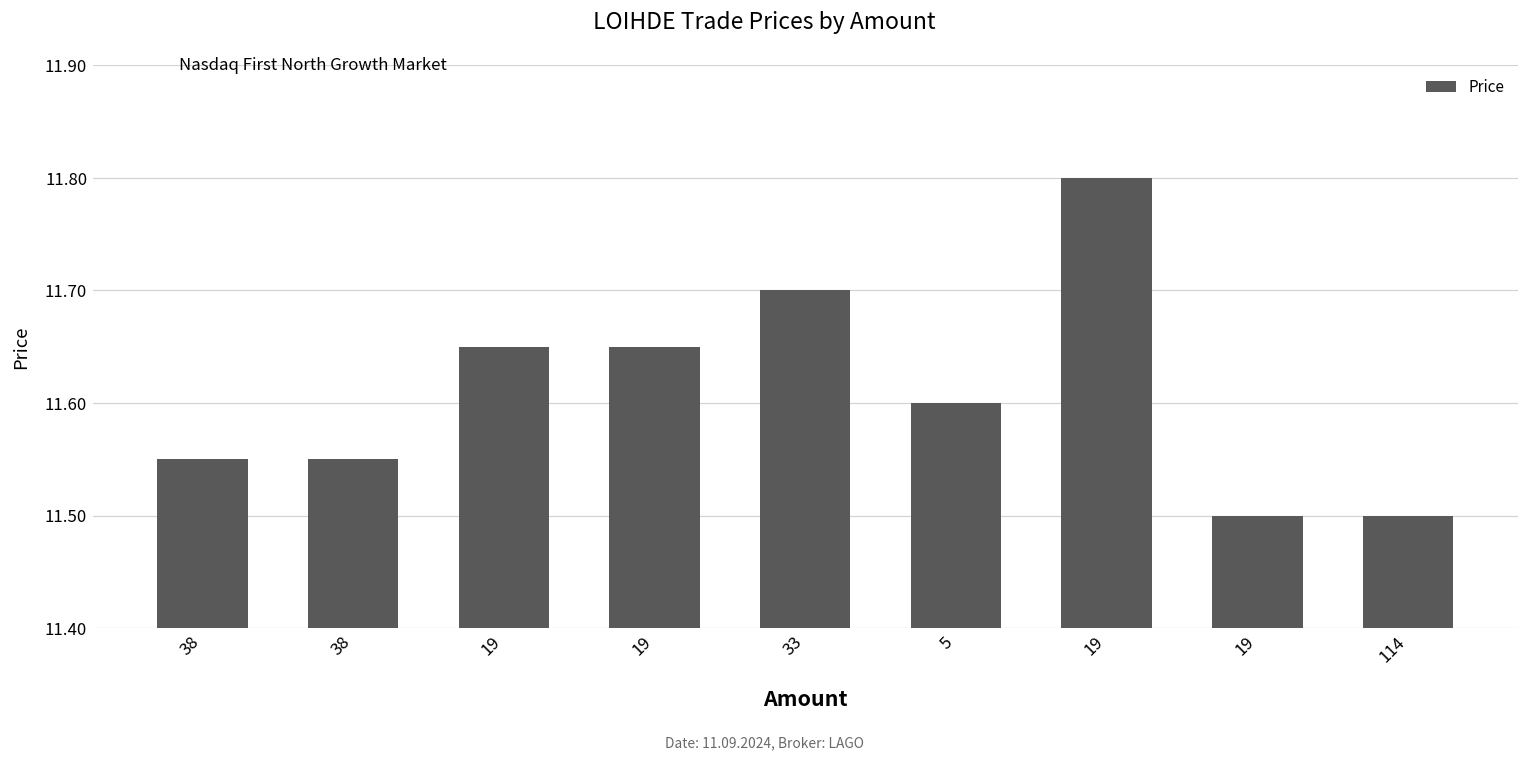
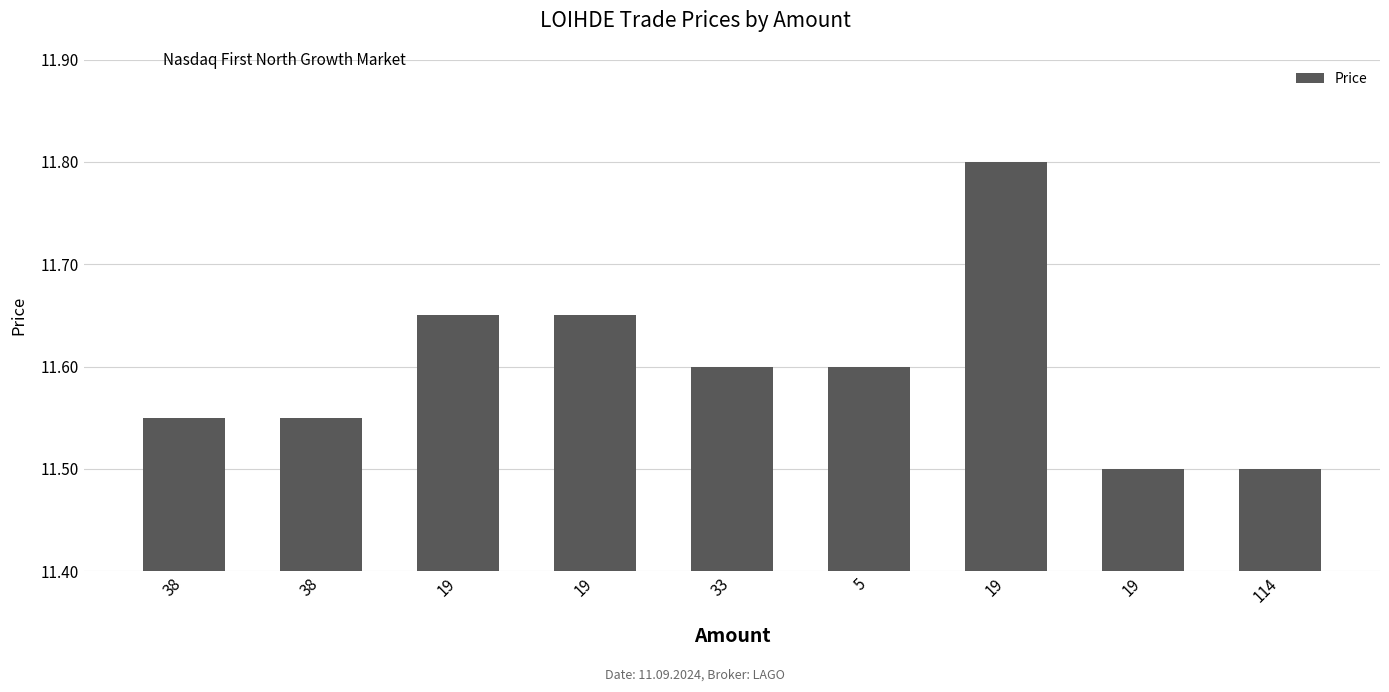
33: 11.7 -> 11.6
